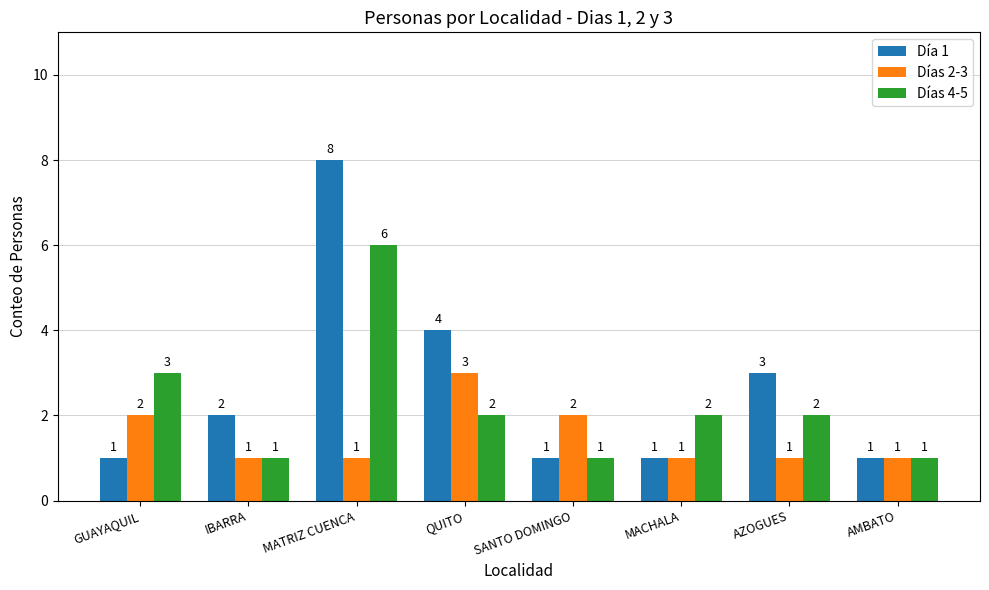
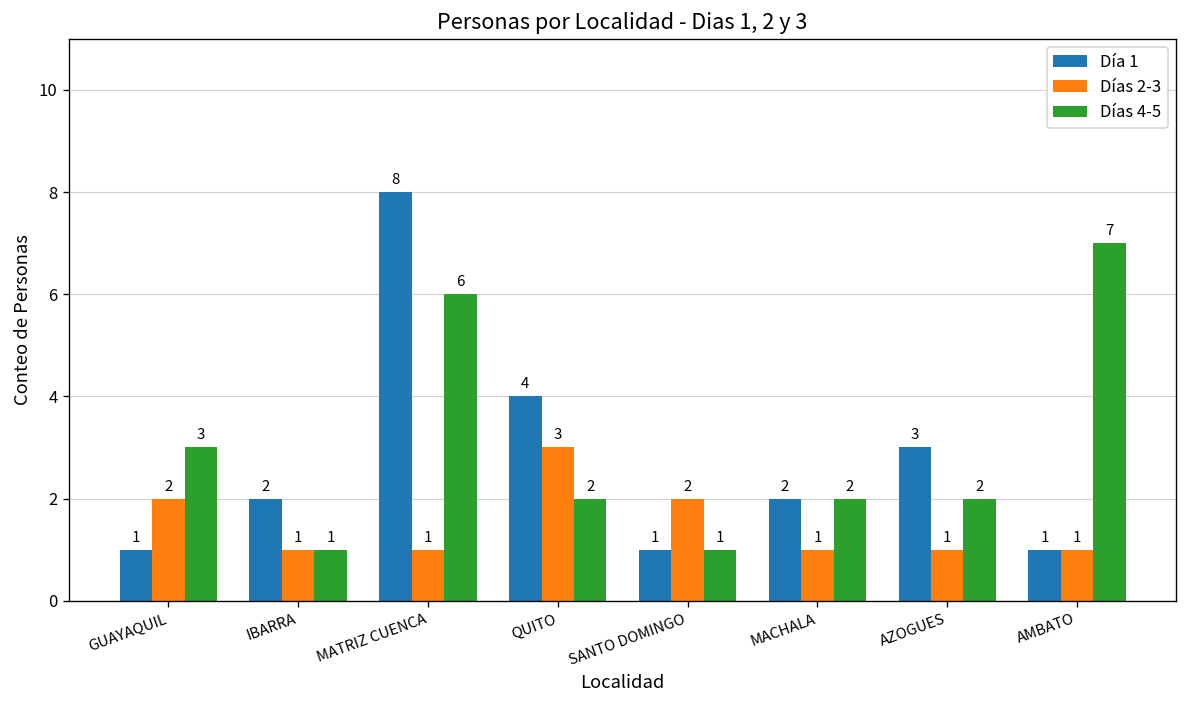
Día 1, MACHALA: 1 -> 2
Días 4-5, AMBATO: 1 -> 7
